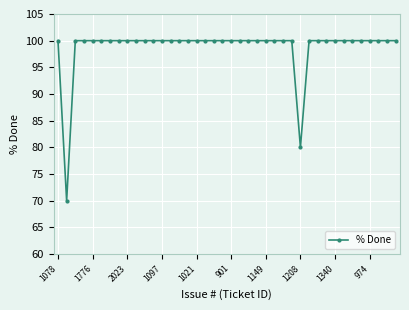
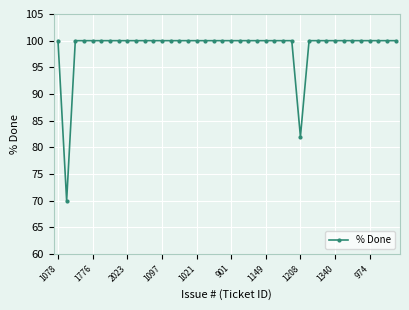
1208: 80 -> 82
